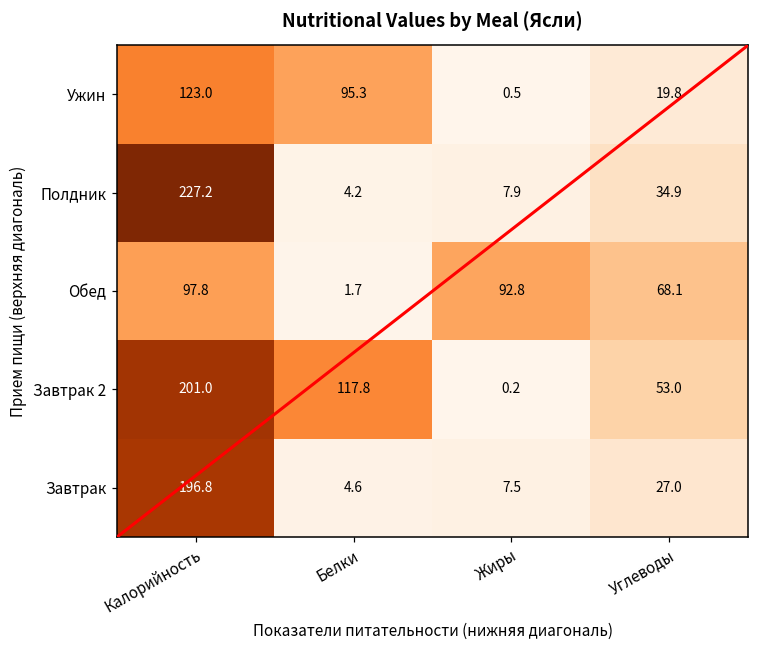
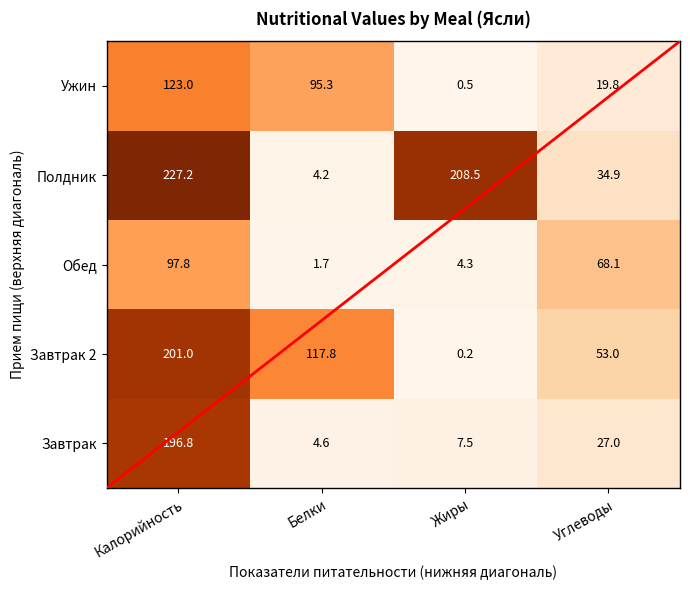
Полдник, Жиры: 7.9 -> 208.5
Обед, Жиры: 92.8 -> 4.3
